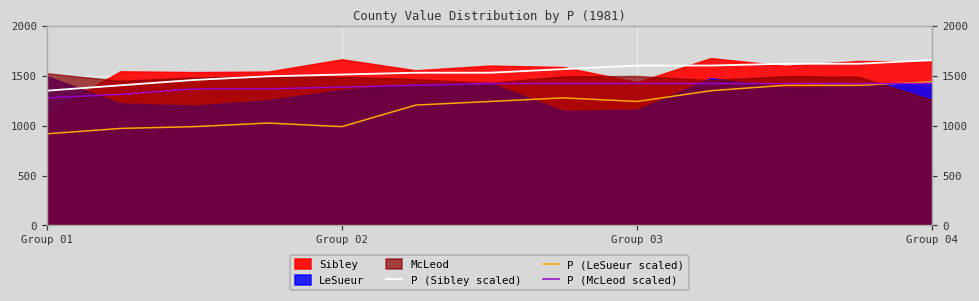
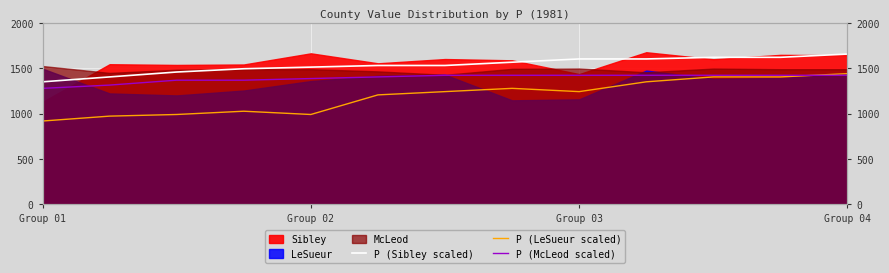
McLeod, Group 04: 1300 -> 1500
